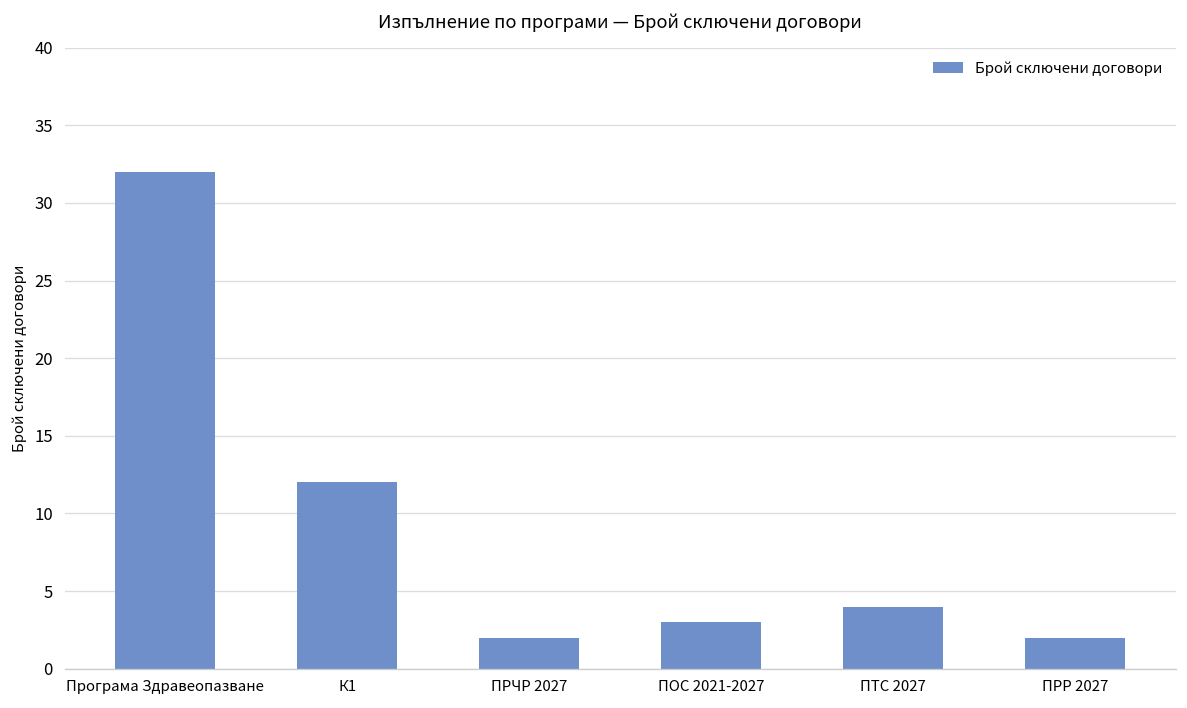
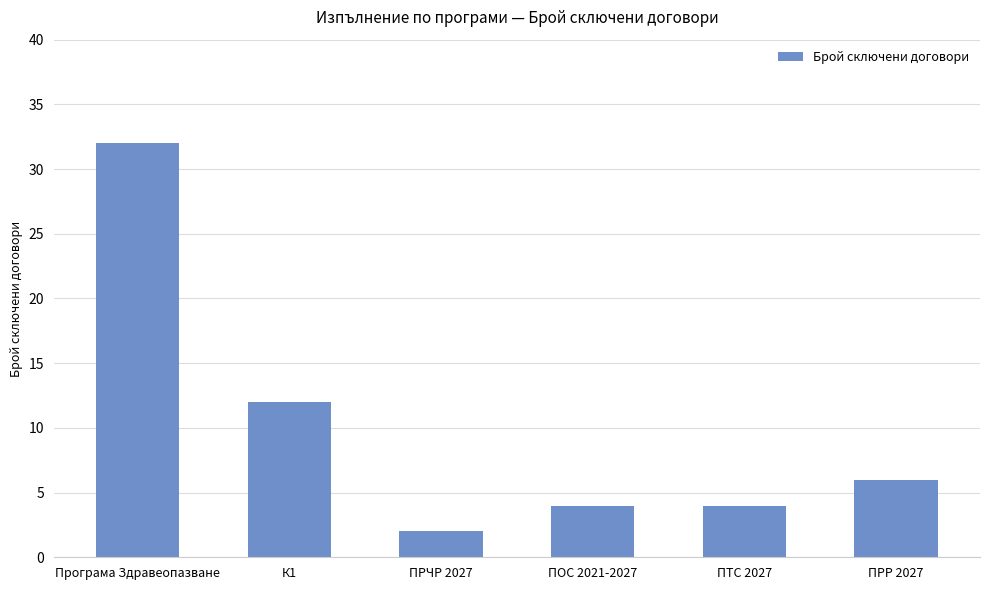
ПОС 2021-2027: 3 -> 4
ПРР 2027: 2 -> 6
